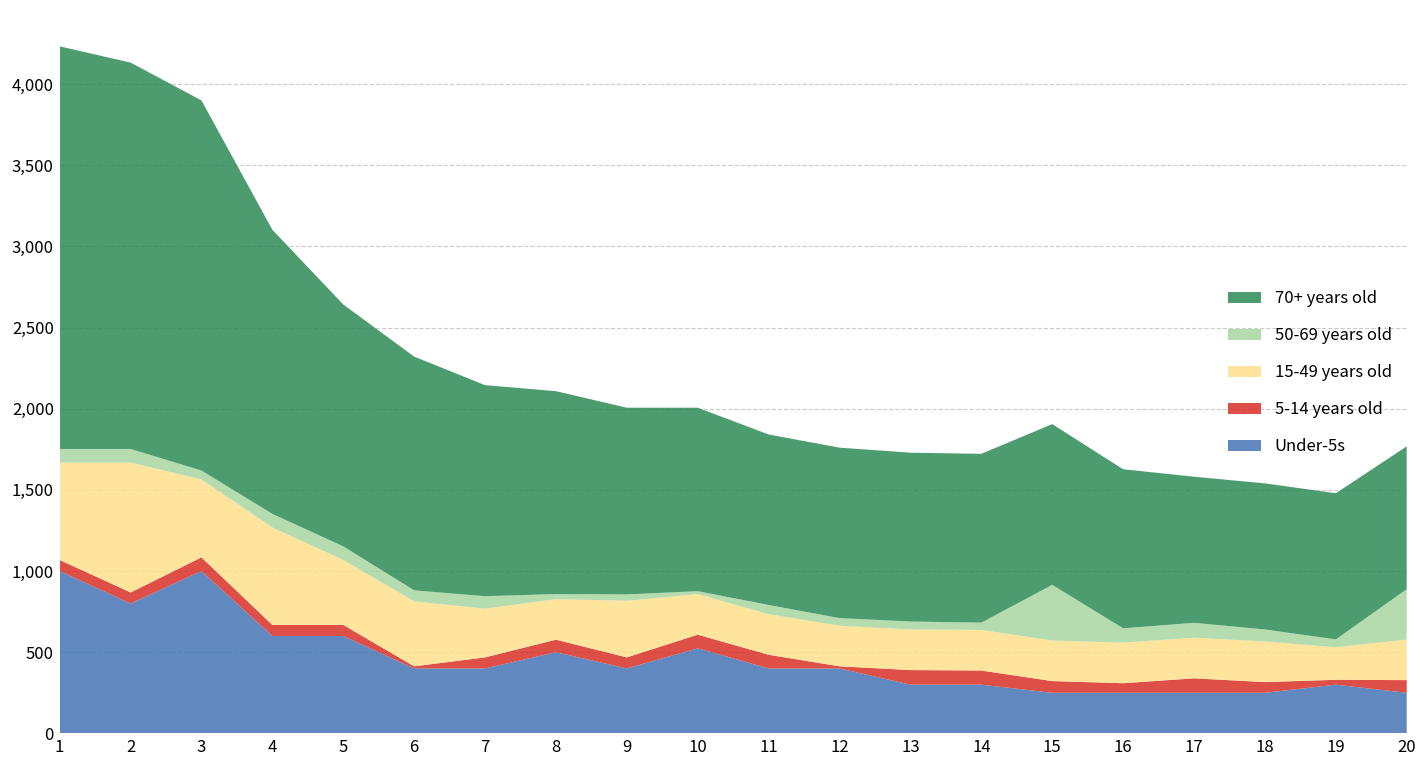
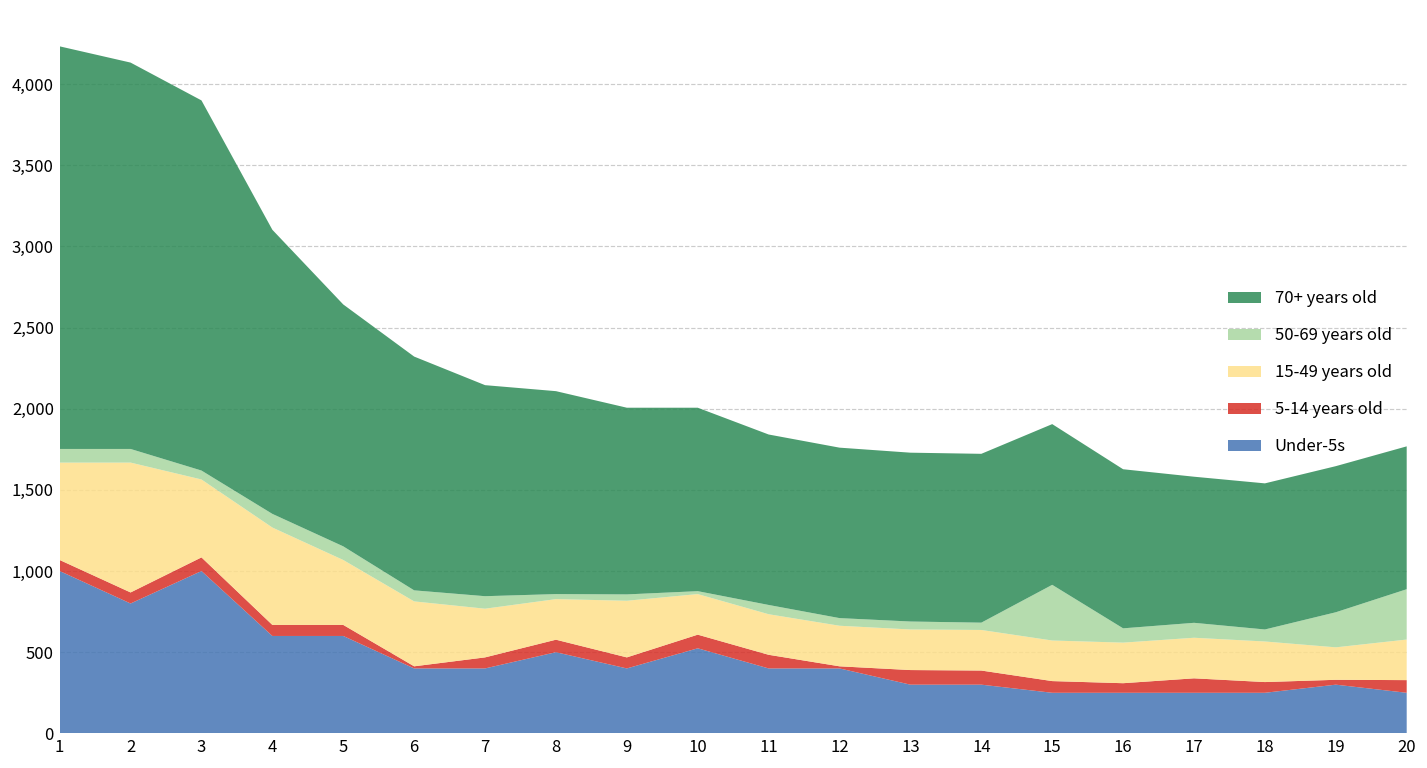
50-69 years old, 19: 50 -> 220
